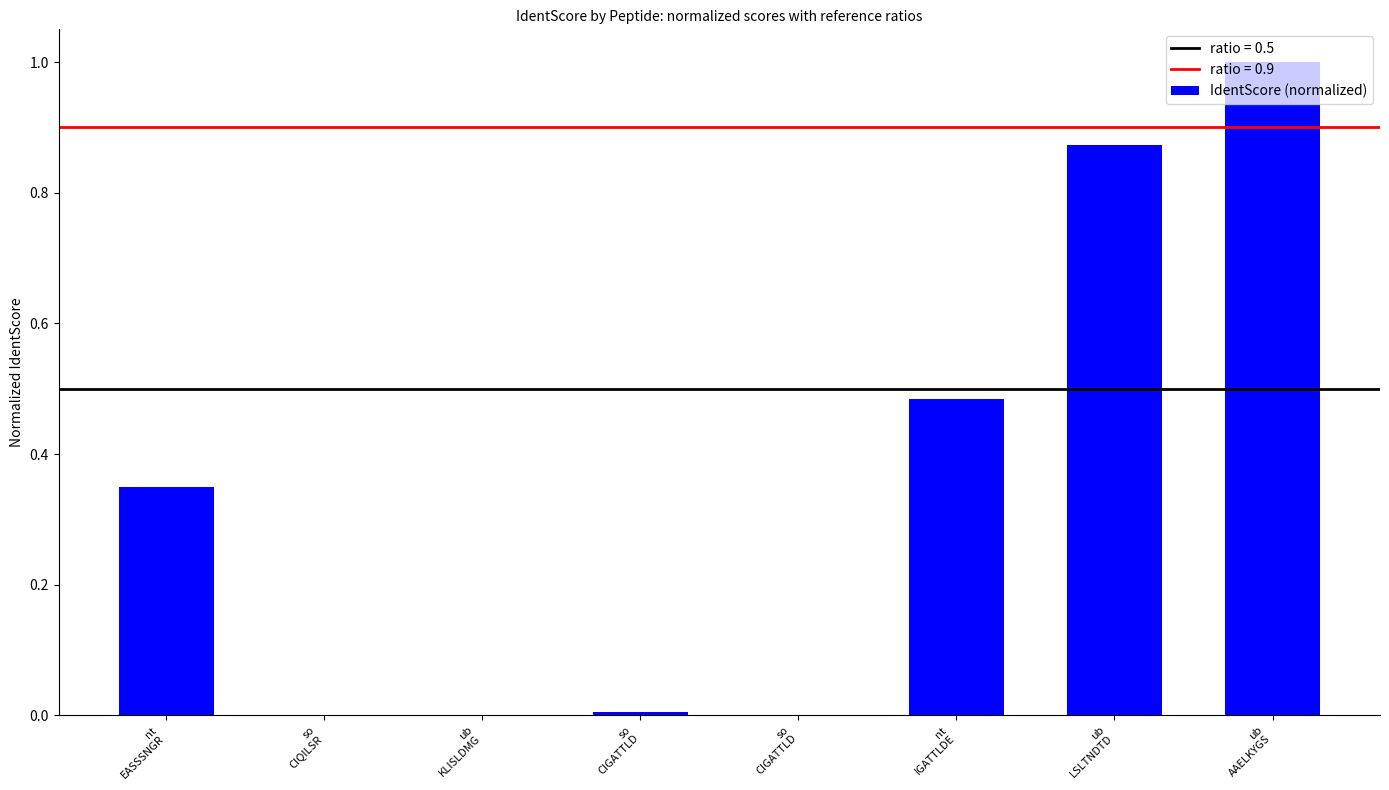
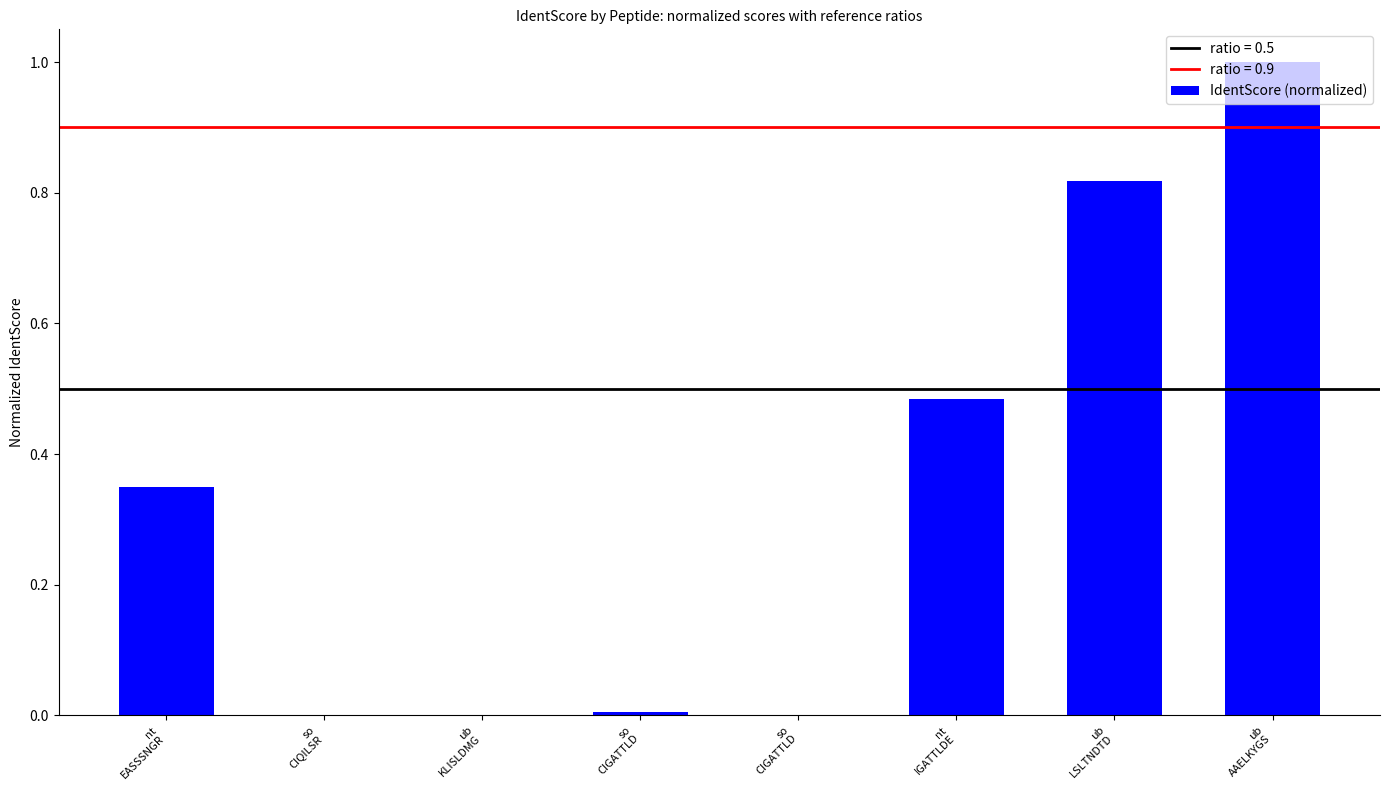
ub LSLTNDTD: 0.87 -> 0.82
